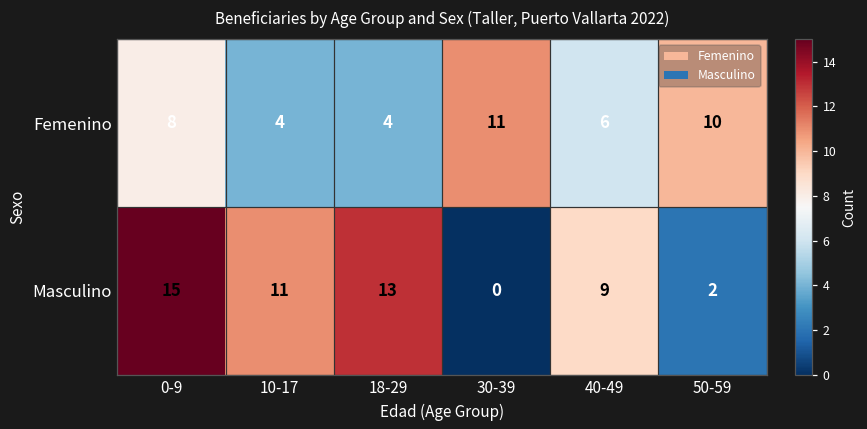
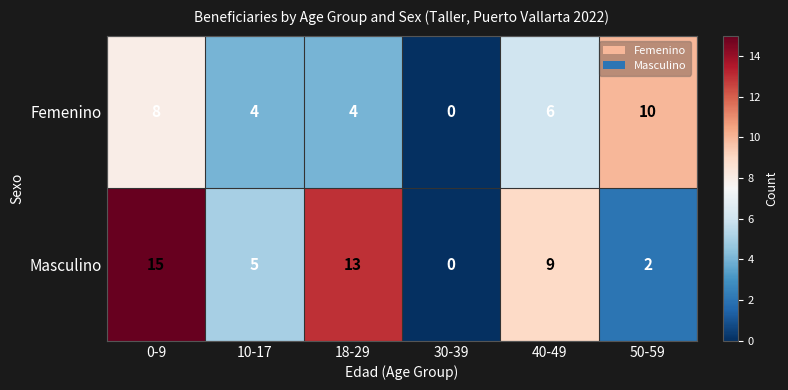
Femenino, 30-39: 11 -> 0
Masculino, 10-17: 11 -> 5
